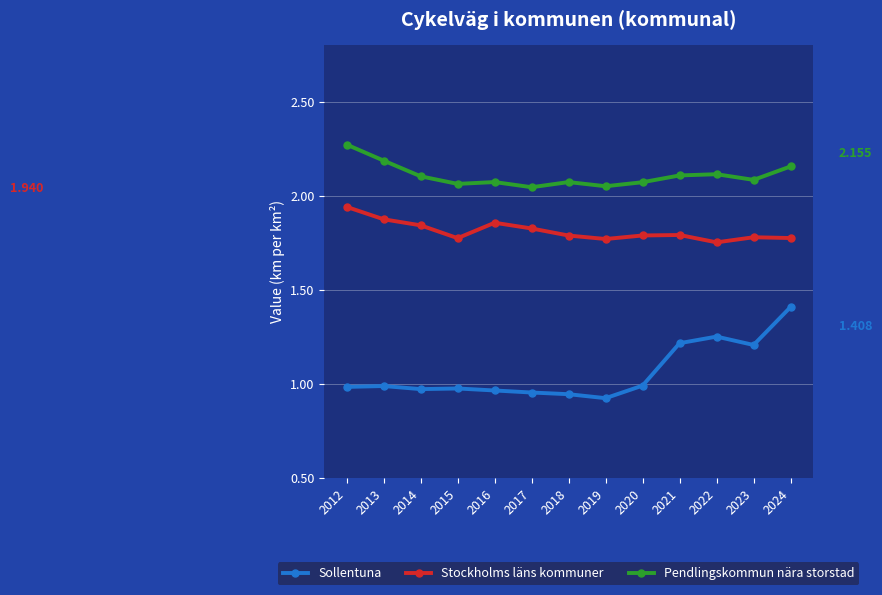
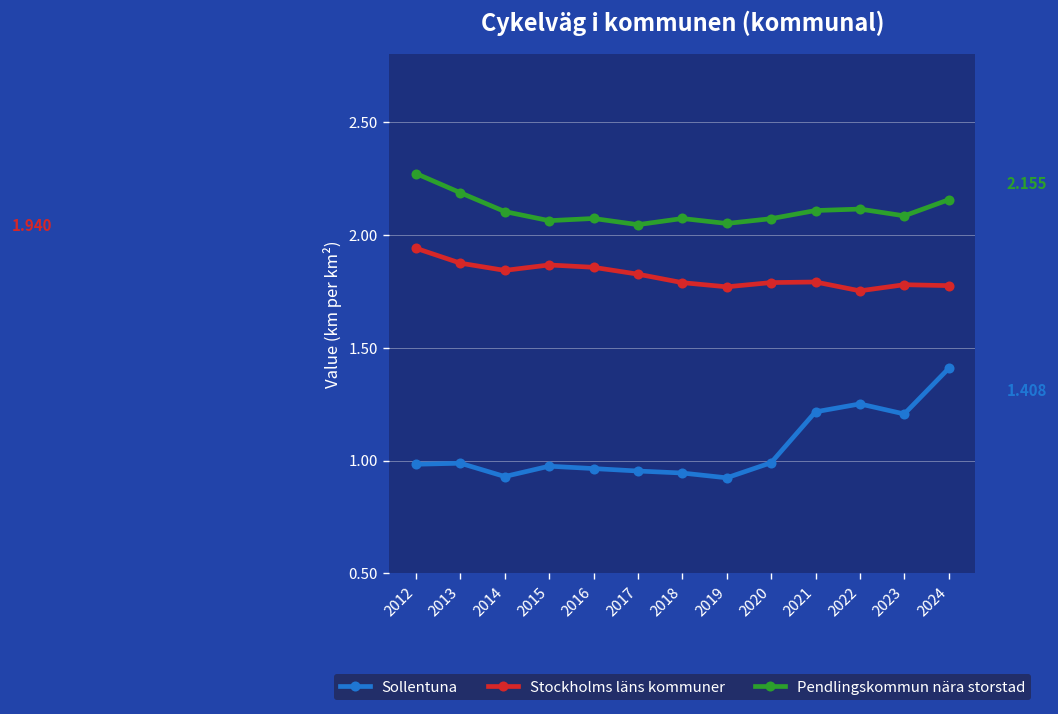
Sollentuna, 2014: 0.97 -> 0.93
Stockholms läns kommuner, 2015: 1.77 -> 1.87
